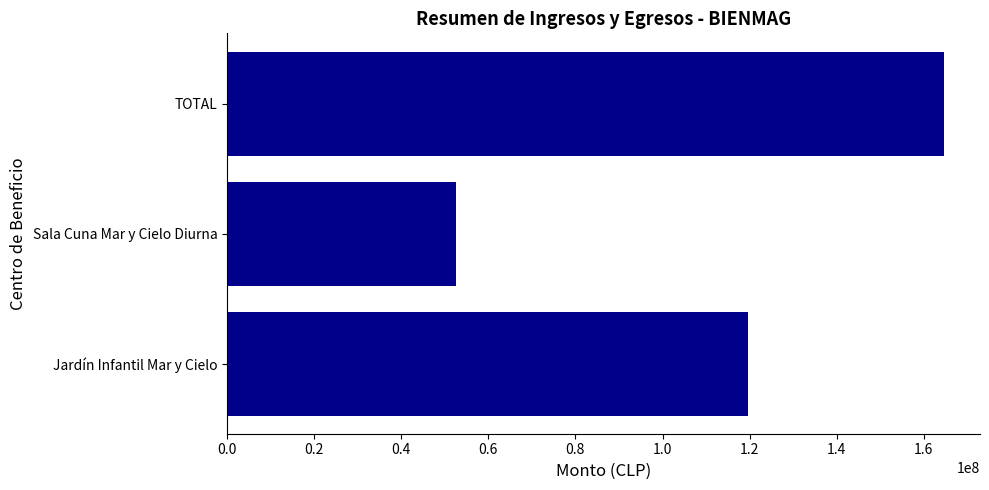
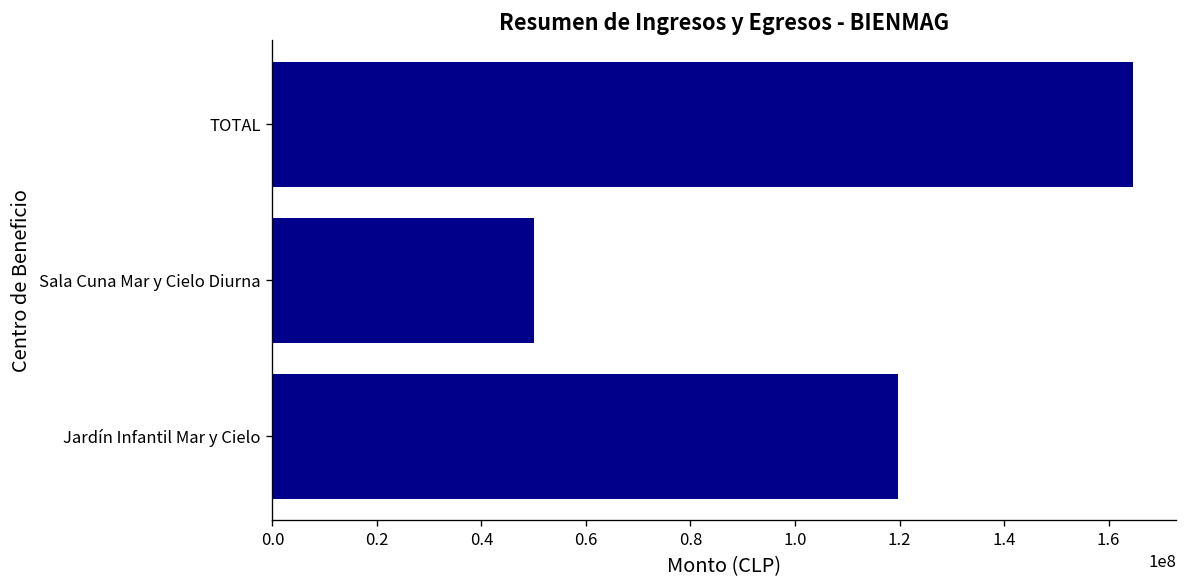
Sala Cuna Mar y Cielo Diurna: 53000000 -> 50000000
